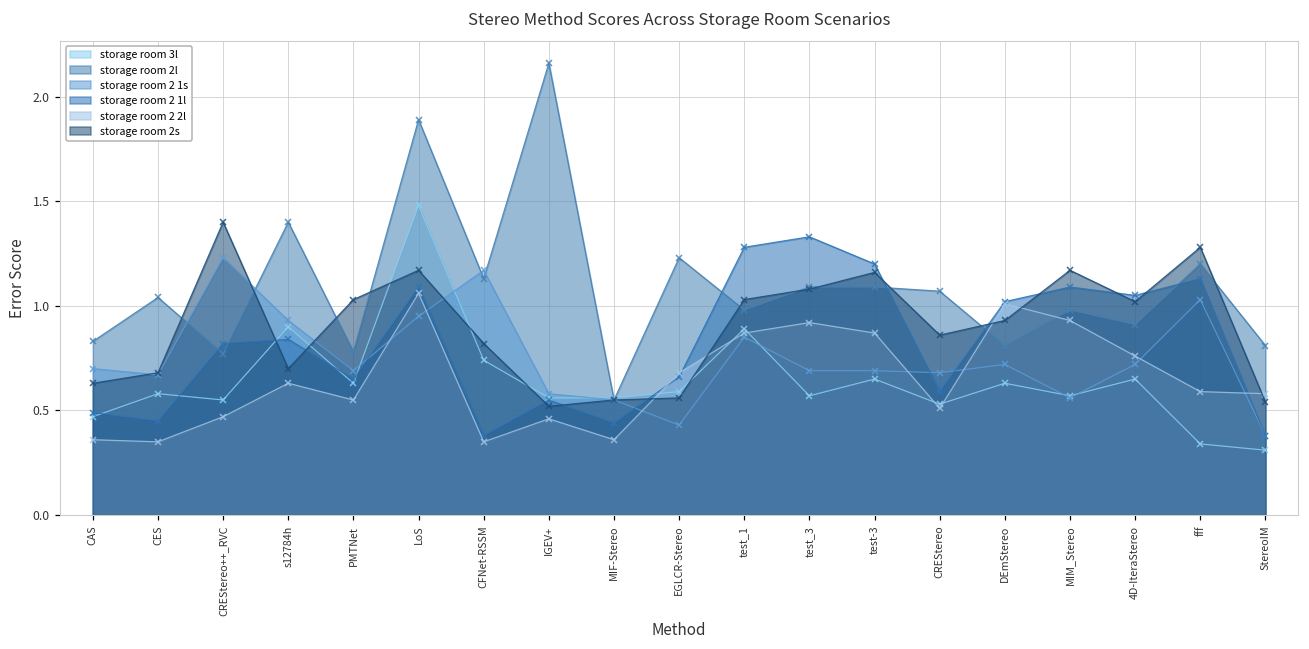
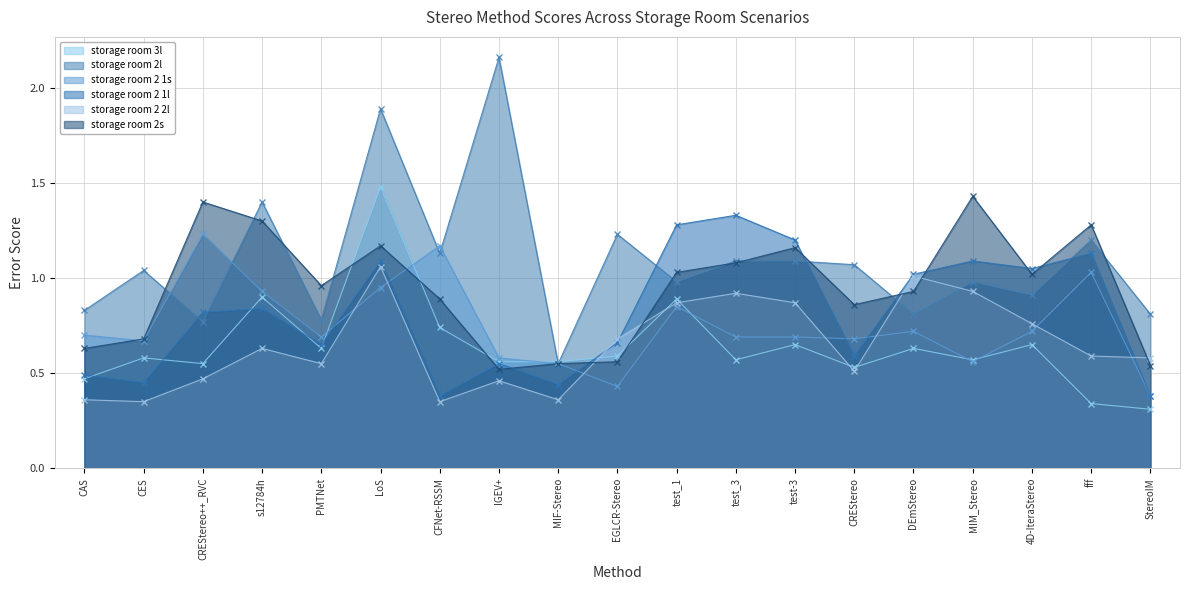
storage room 2s, s12784h: 0.7 -> 1.3
storage room 2s, PMTNet: 1.03 -> 0.96
storage room 2s, CFNet-RSSM: 0.82 -> 0.89
storage room 2s, MIM_Stereo: 1.17 -> 1.43
